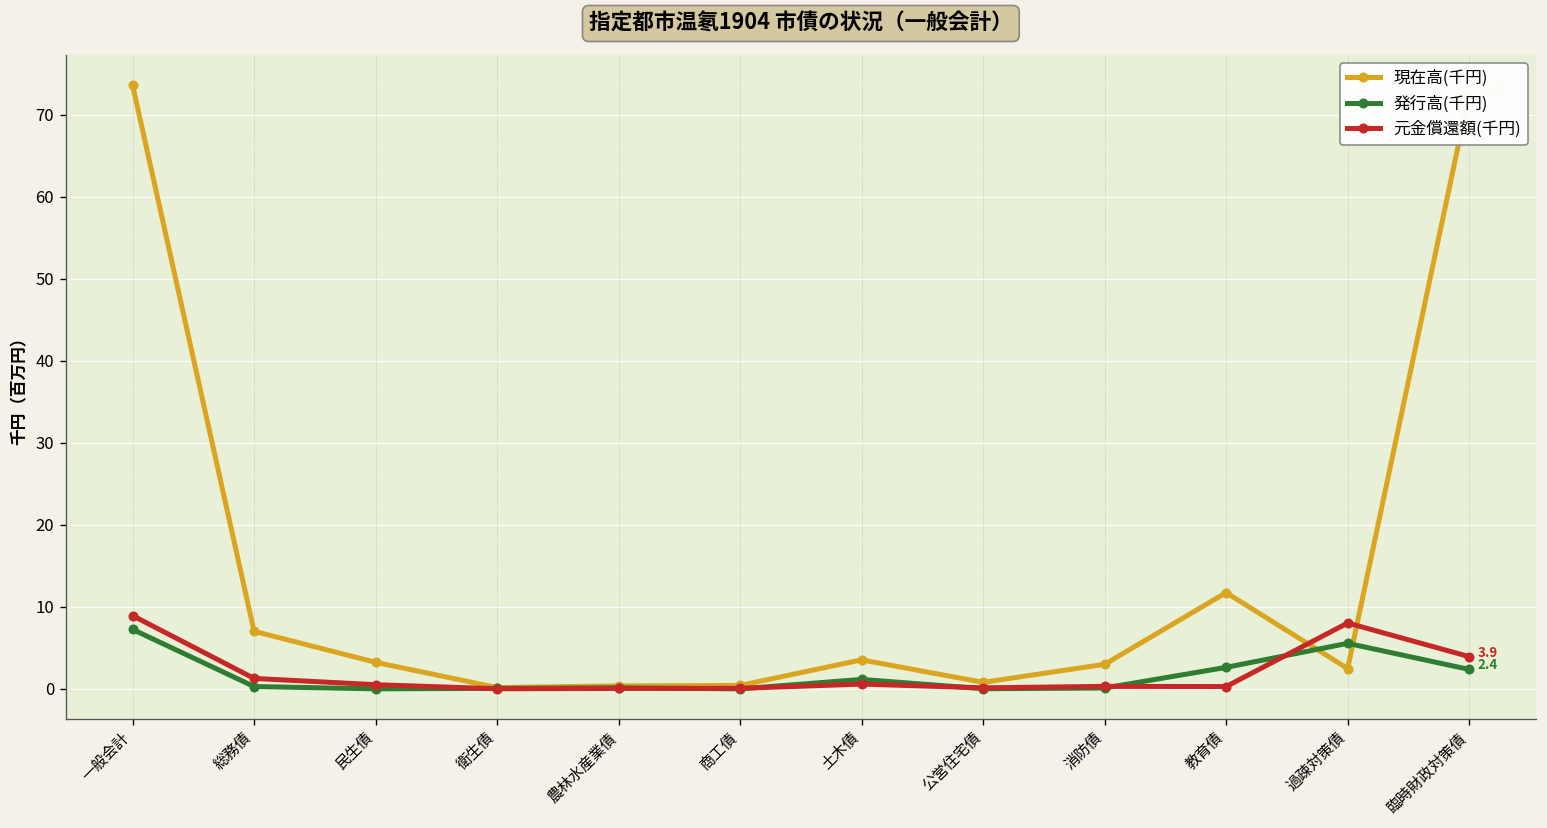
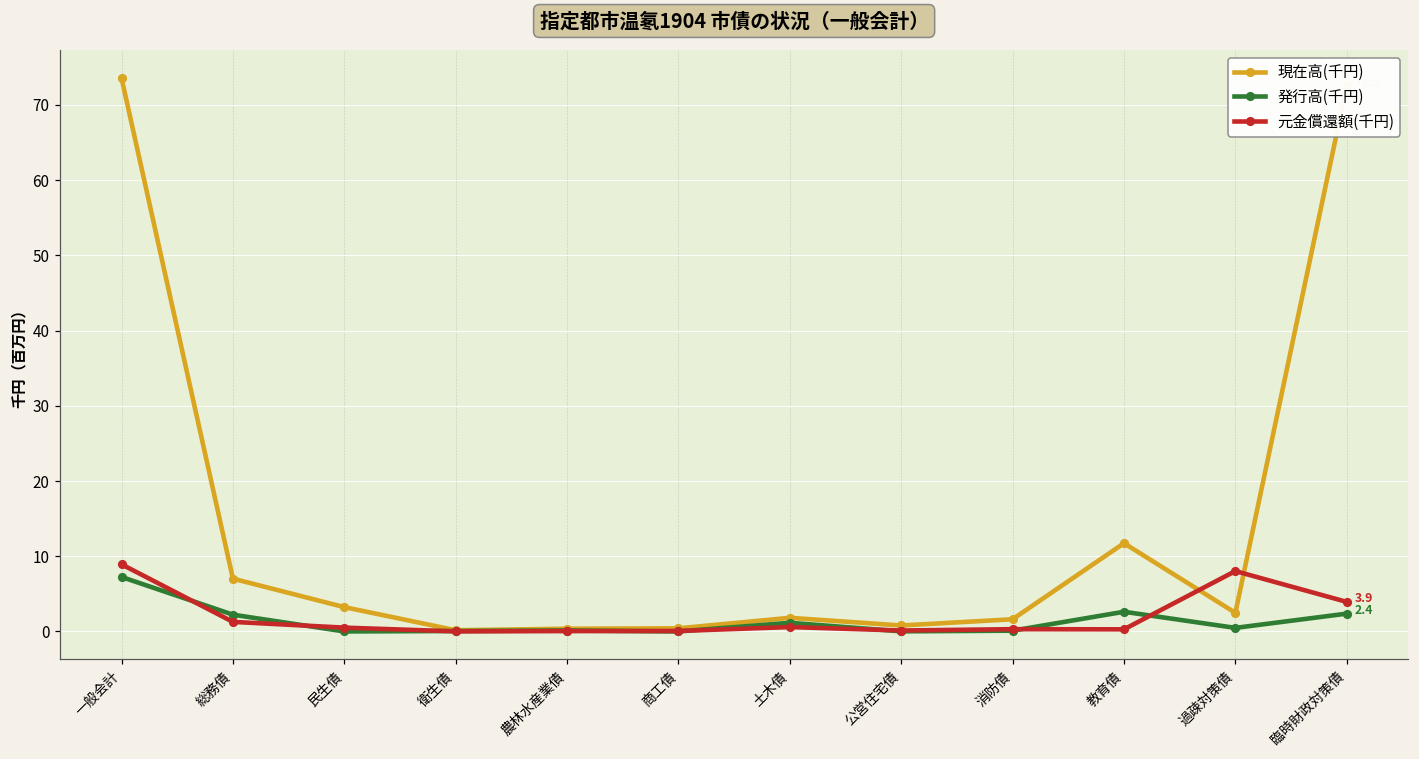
発行高(千円), 総務債: 0 -> 2
現在高(千円), 土木債: 4 -> 2
現在高(千円), 消防債: 3 -> 2
発行高(千円), 過疎対策債: 6 -> 0
